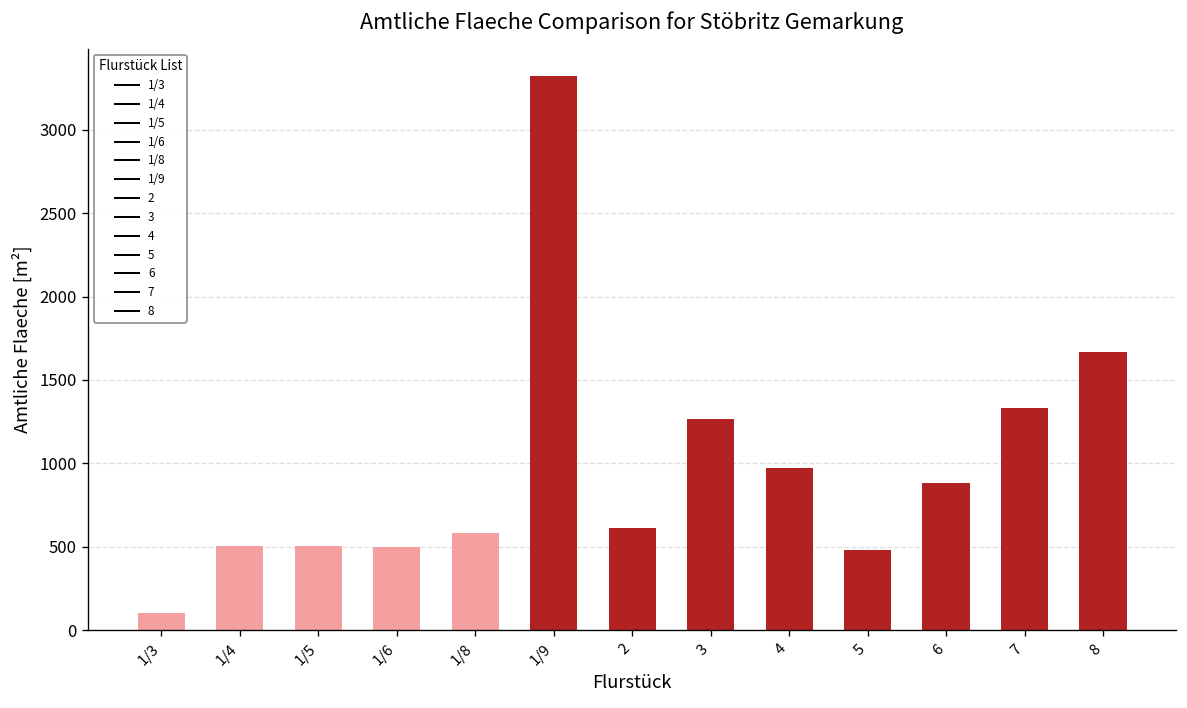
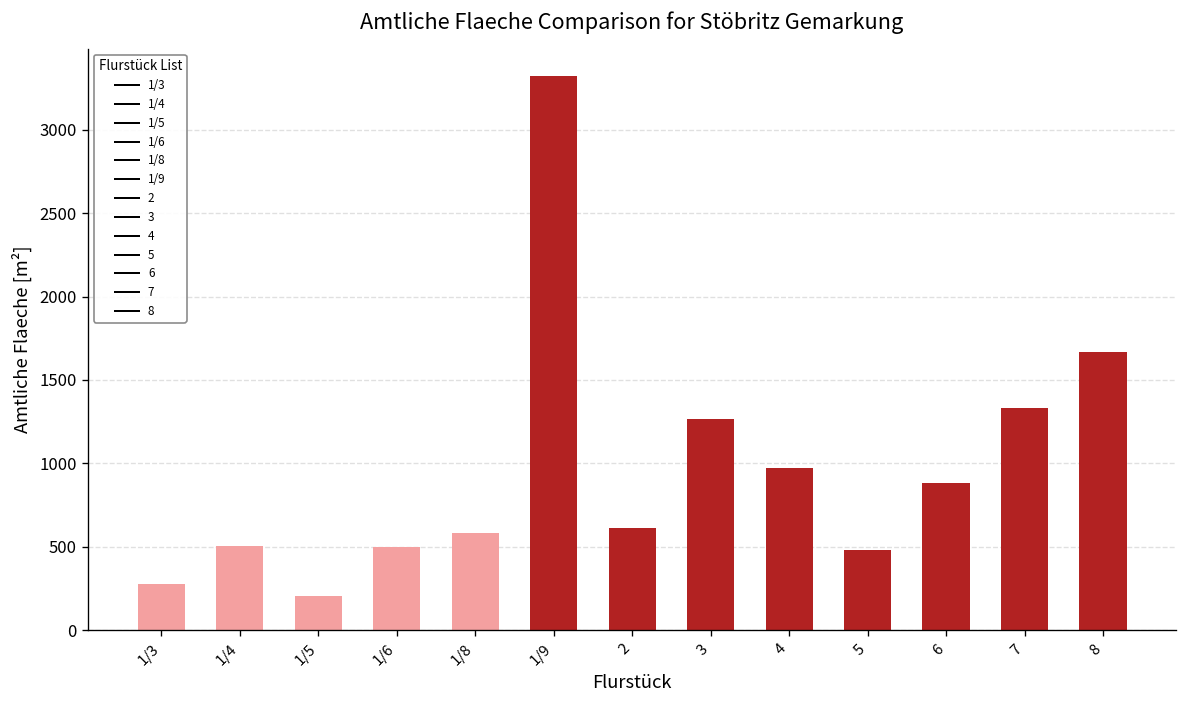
1/3: 100 -> 280
1/5: 500 -> 210
